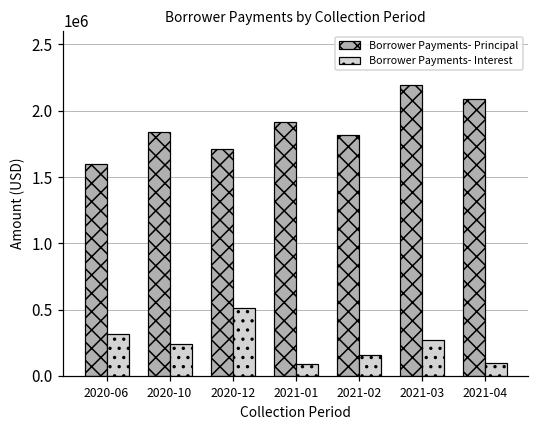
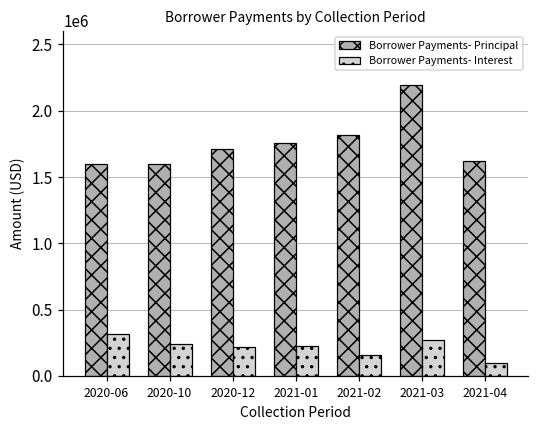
Borrower Payments- Principal, 2020-10: 1840000 -> 1600000
Borrower Payments- Interest, 2020-12: 520000 -> 220000
Borrower Payments- Principal, 2021-01: 1910000 -> 1760000
Borrower Payments- Interest, 2021-01: 90000 -> 230000
Borrower Payments- Principal, 2021-04: 2090000 -> 1620000
